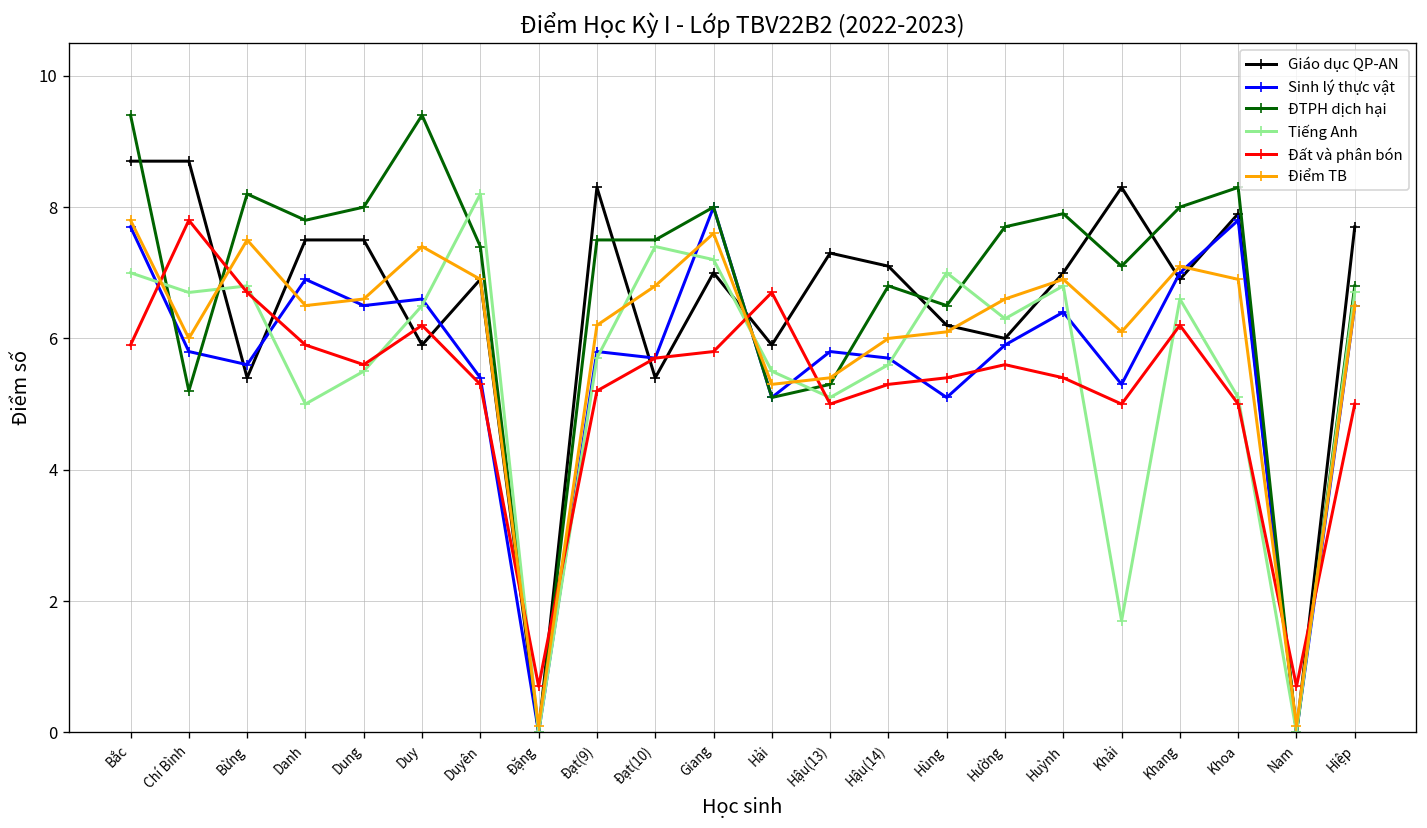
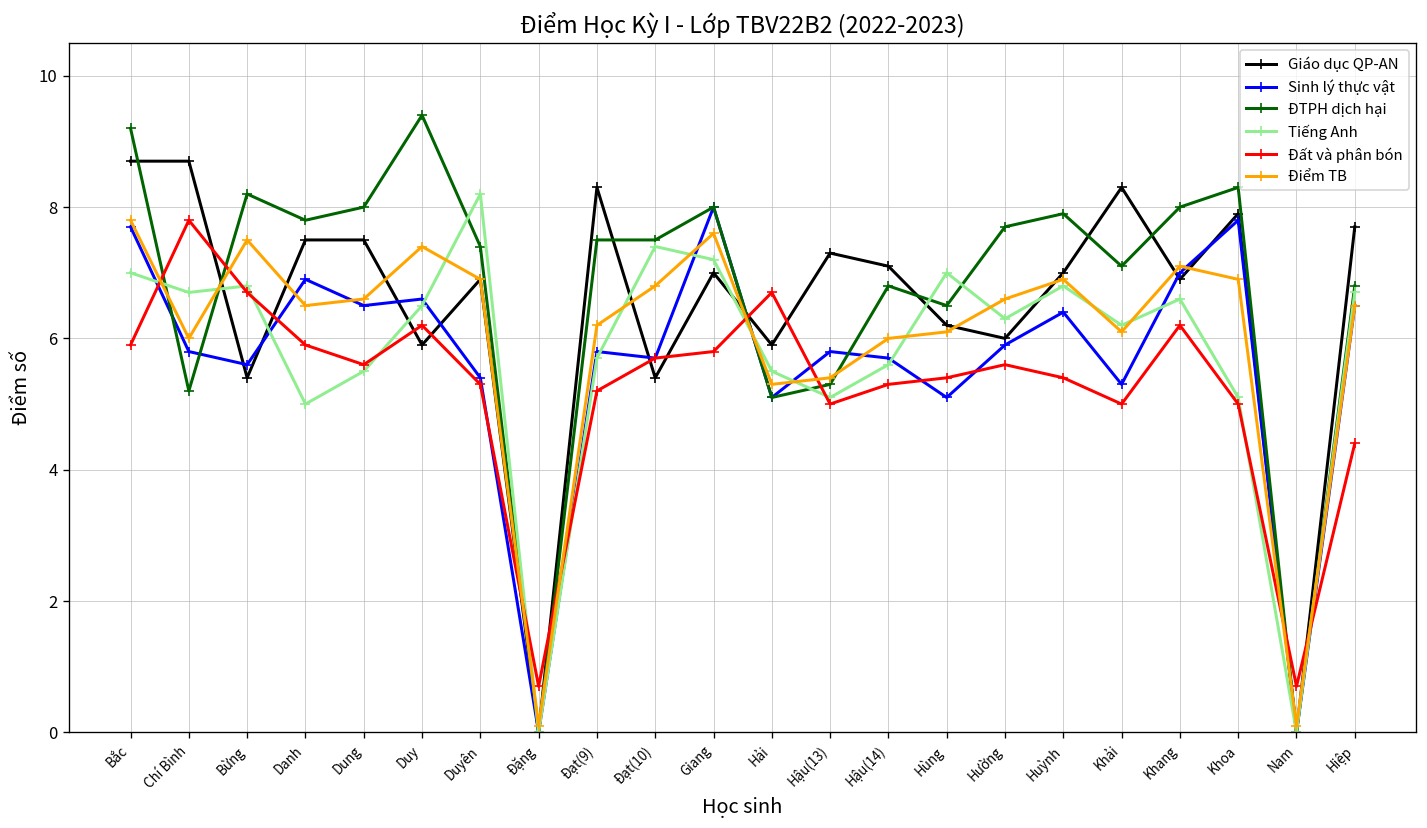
ĐTPH dịch hại, Bắc: 9.4 -> 9.2
Tiếng Anh, Khải: 1.7 -> 6.2
Đất và phân bón, Hiệp: 5.0 -> 4.4
